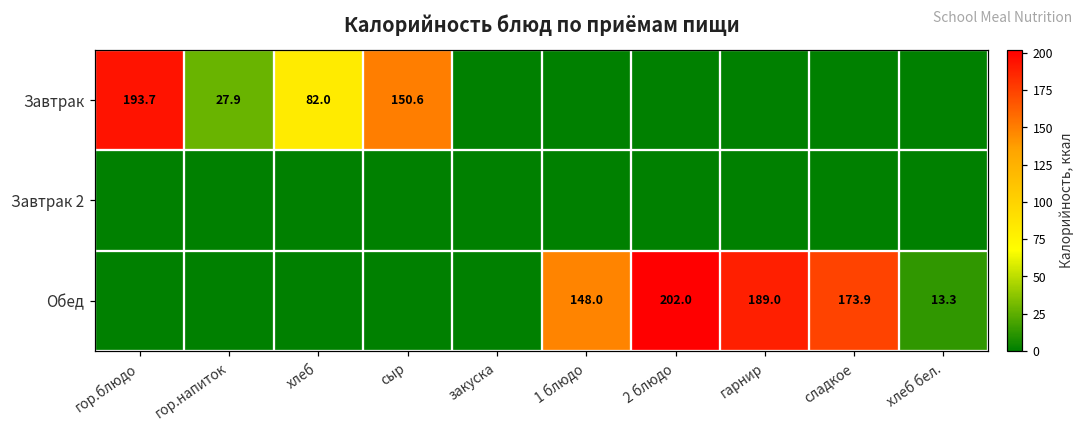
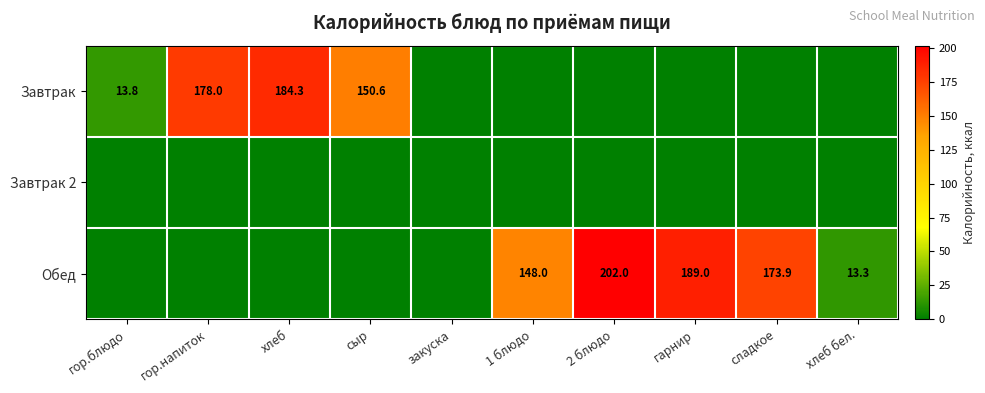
Завтрак, гор.блюдо: 193.7 -> 13.8
Завтрак, гор.напиток: 27.9 -> 178.0
Завтрак, хлеб: 82.0 -> 184.3
